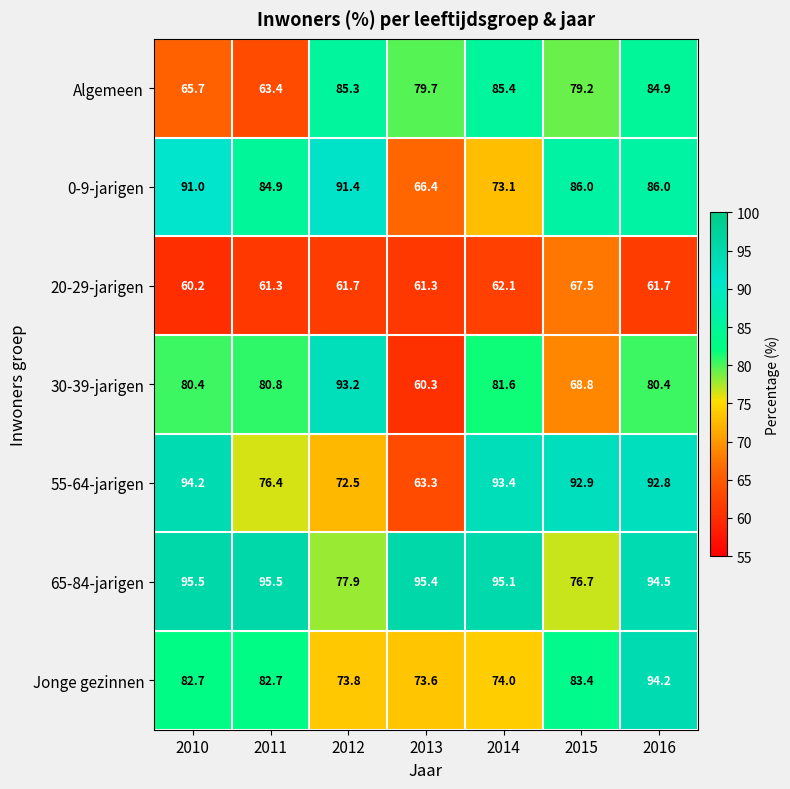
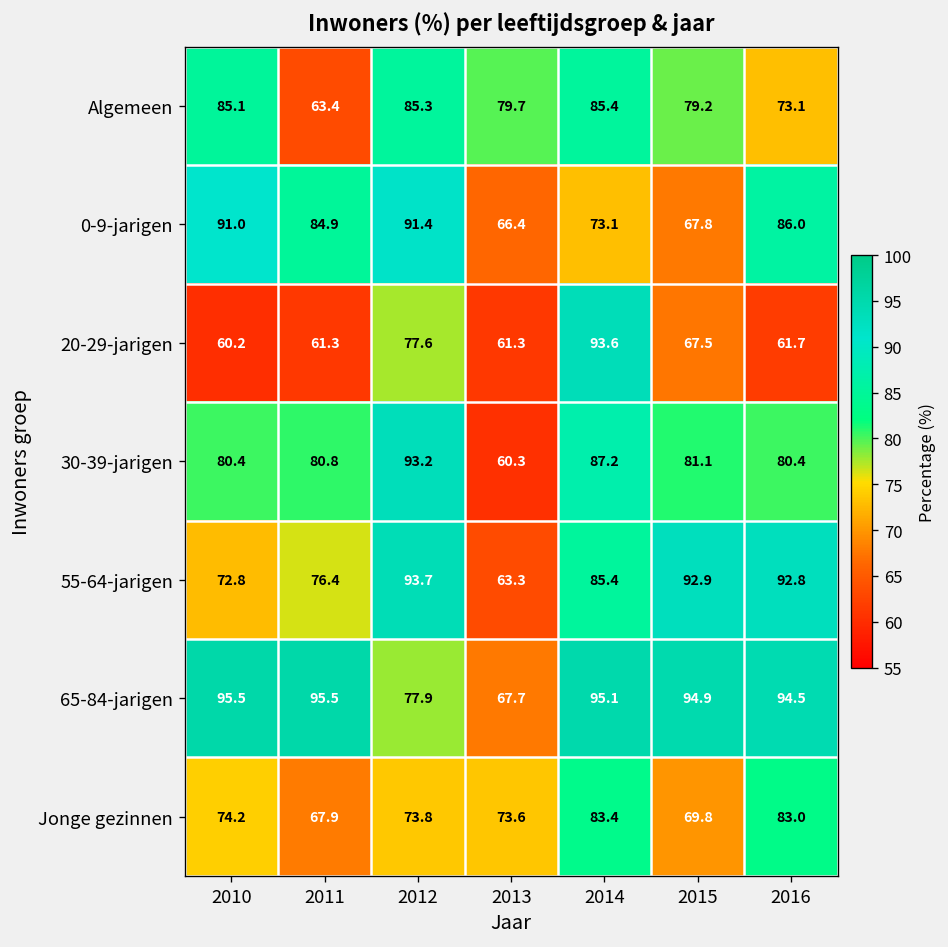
Algemeen, 2010: 65.7 -> 85.1
Algemeen, 2016: 84.9 -> 73.1
0-9-jarigen, 2015: 86.0 -> 67.8
20-29-jarigen, 2012: 61.7 -> 77.6
20-29-jarigen, 2014: 62.1 -> 93.6
30-39-jarigen, 2014: 81.6 -> 87.2
30-39-jarigen, 2015: 68.8 -> 81.1
55-64-jarigen, 2010: 94.2 -> 72.8
55-64-jarigen, 2012: 72.5 -> 93.7
55-64-jarigen, 2014: 93.4 -> 85.4
65-84-jarigen, 2013: 95.4 -> 67.7
65-84-jarigen, 2015: 76.7 -> 94.9
Jonge gezinnen, 2010: 82.7 -> 74.2
Jonge gezinnen, 2011: 82.7 -> 67.9
Jonge gezinnen, 2014: 74.0 -> 83.4
Jonge gezinnen, 2015: 83.4 -> 69.8
Jonge gezinnen, 2016: 94.2 -> 83.0
